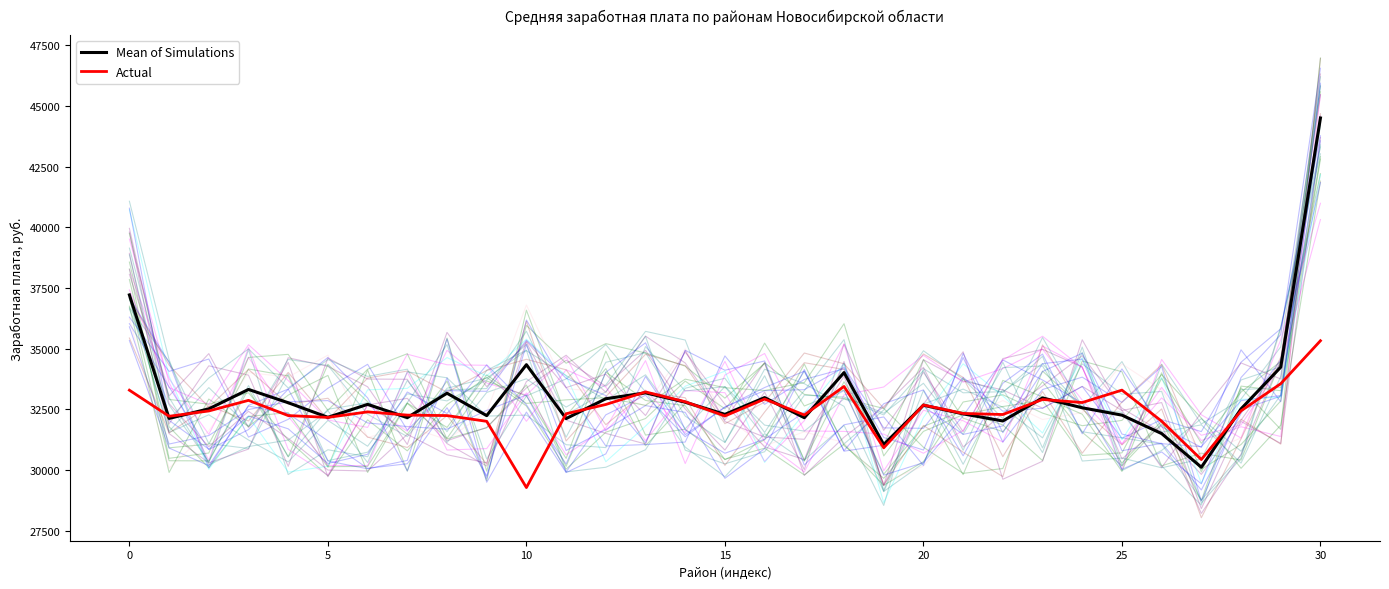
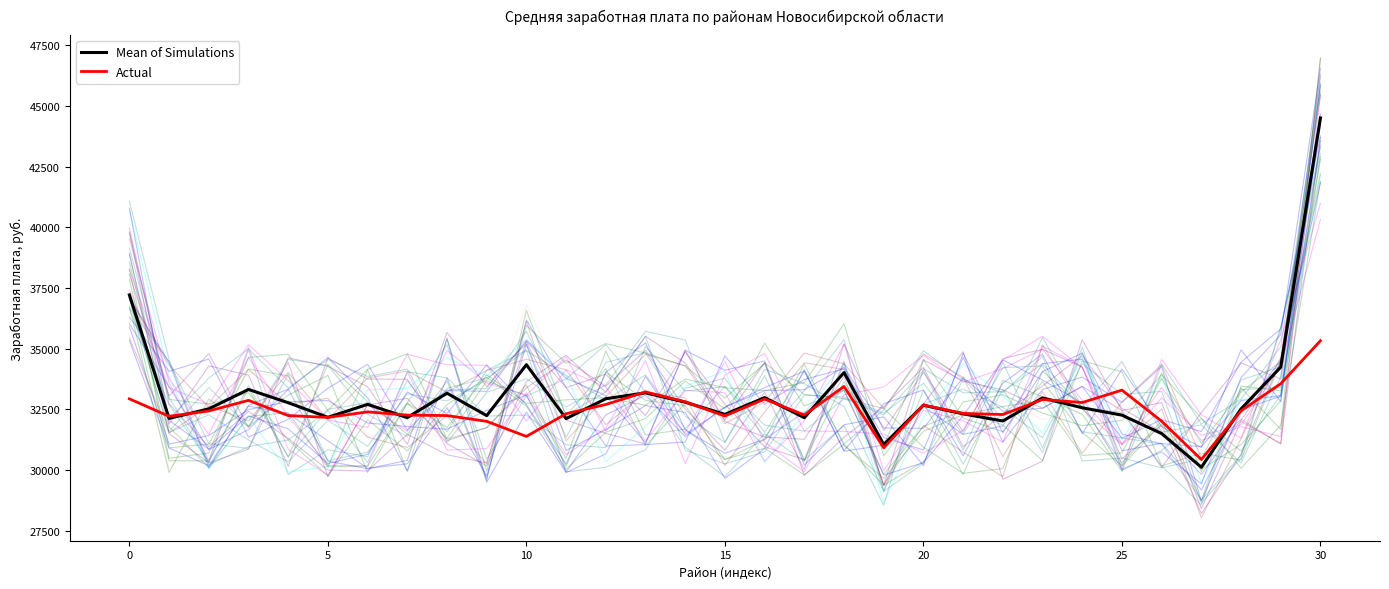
Actual, 0: 33300 -> 32900
Actual, 10: 29300 -> 31400
